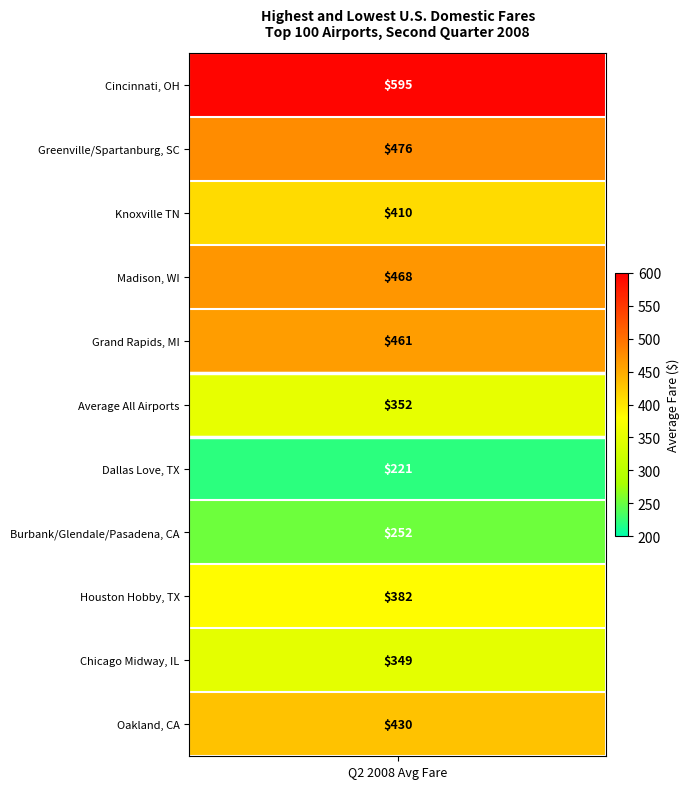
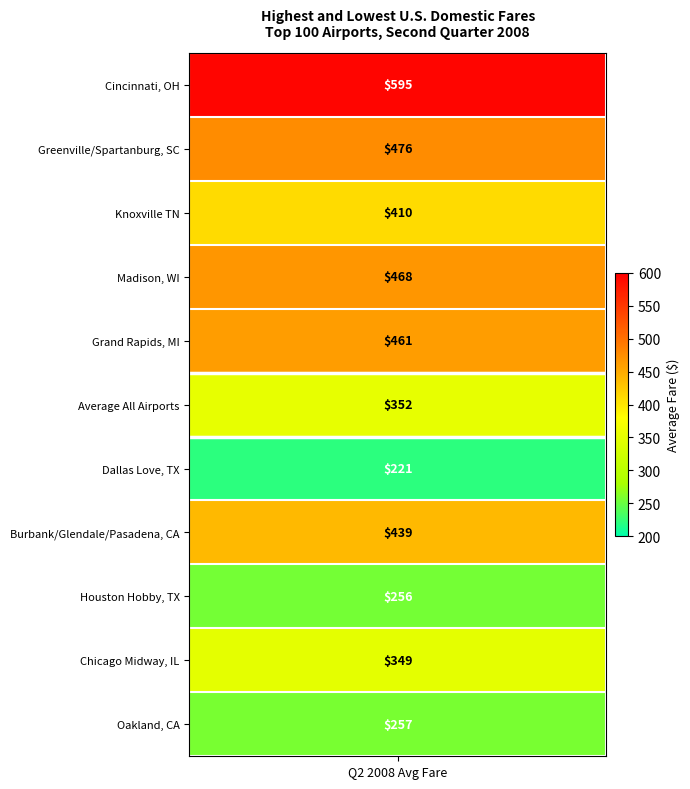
Burbank/Glendale/Pasadena, CA, Q2 2008 Avg Fare: $252 -> $439
Houston Hobby, TX, Q2 2008 Avg Fare: $382 -> $256
Oakland, CA, Q2 2008 Avg Fare: $430 -> $257
